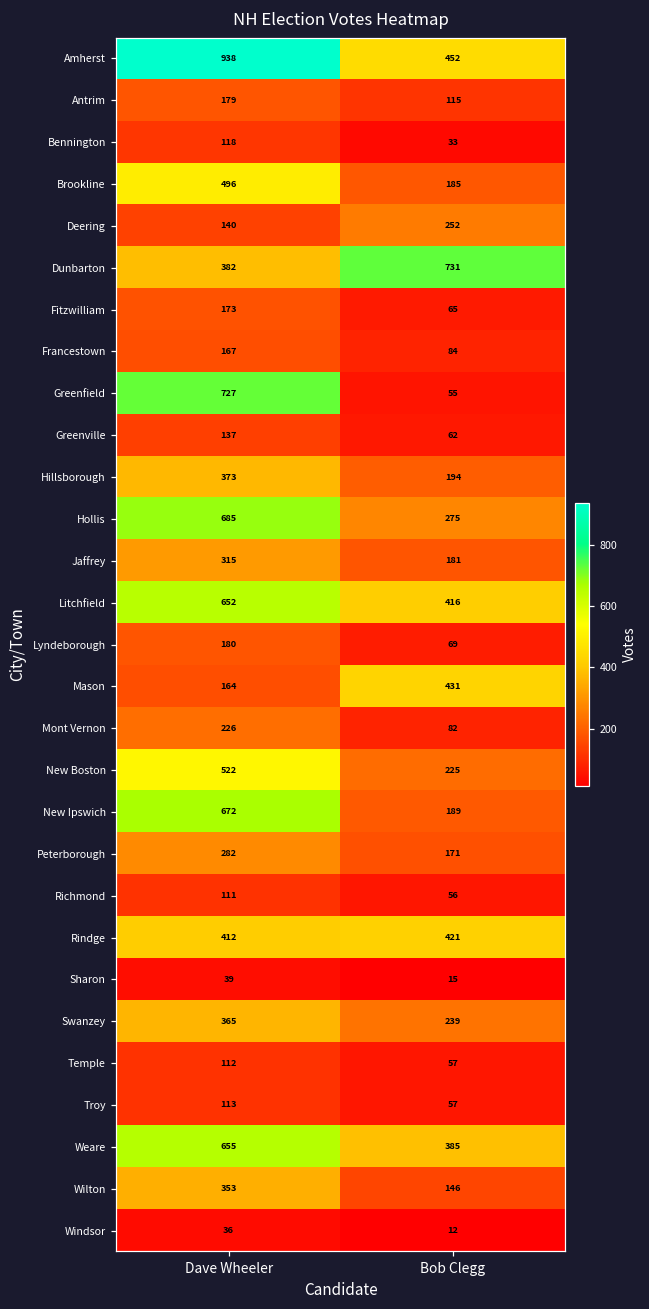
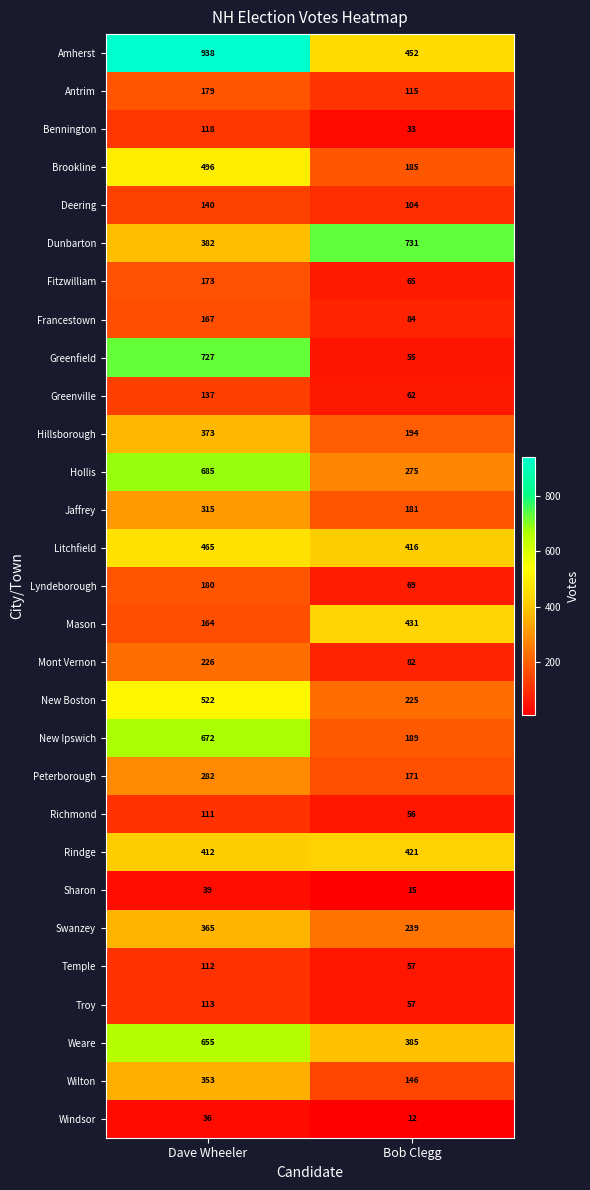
Deering, Bob Clegg: 252 -> 104
Litchfield, Dave Wheeler: 652 -> 465
